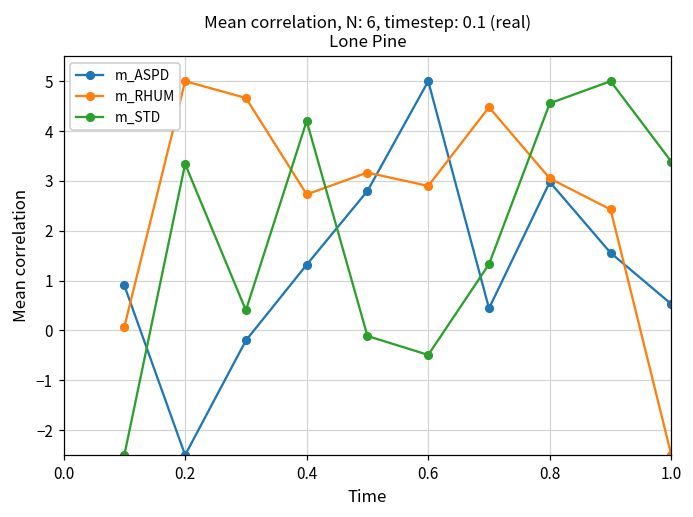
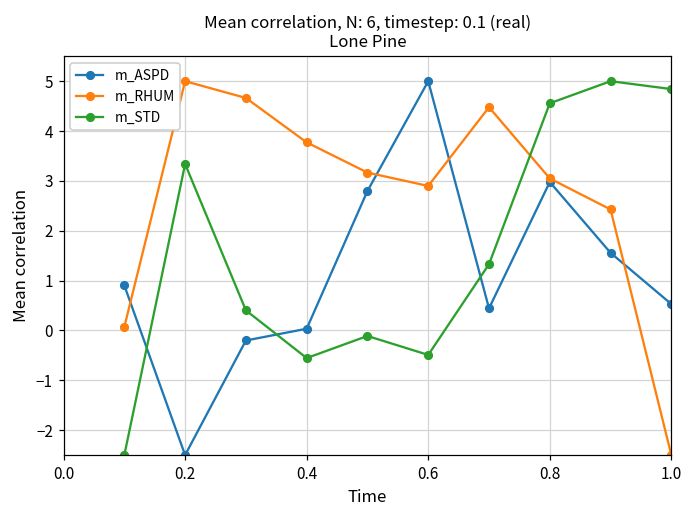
m_ASPD, 0.4: 1.3 -> 0.0
m_RHUM, 0.4: 2.7 -> 3.8
m_STD, 0.4: 4.2 -> -0.6
m_STD, 1.0: 3.4 -> 4.8
